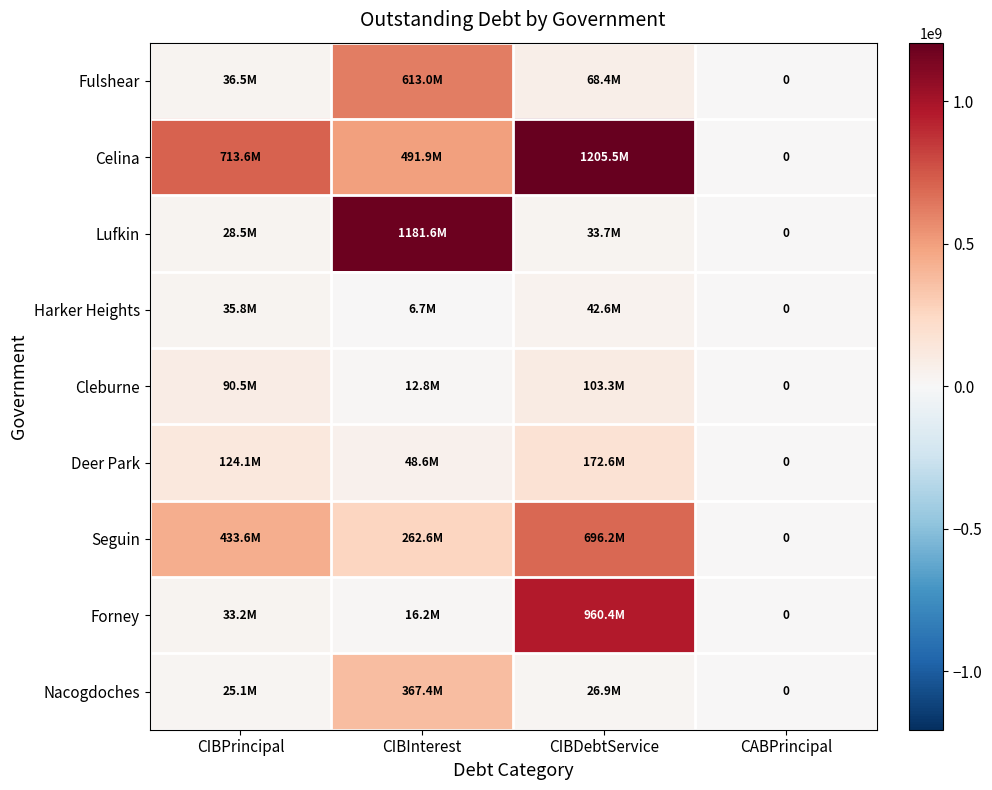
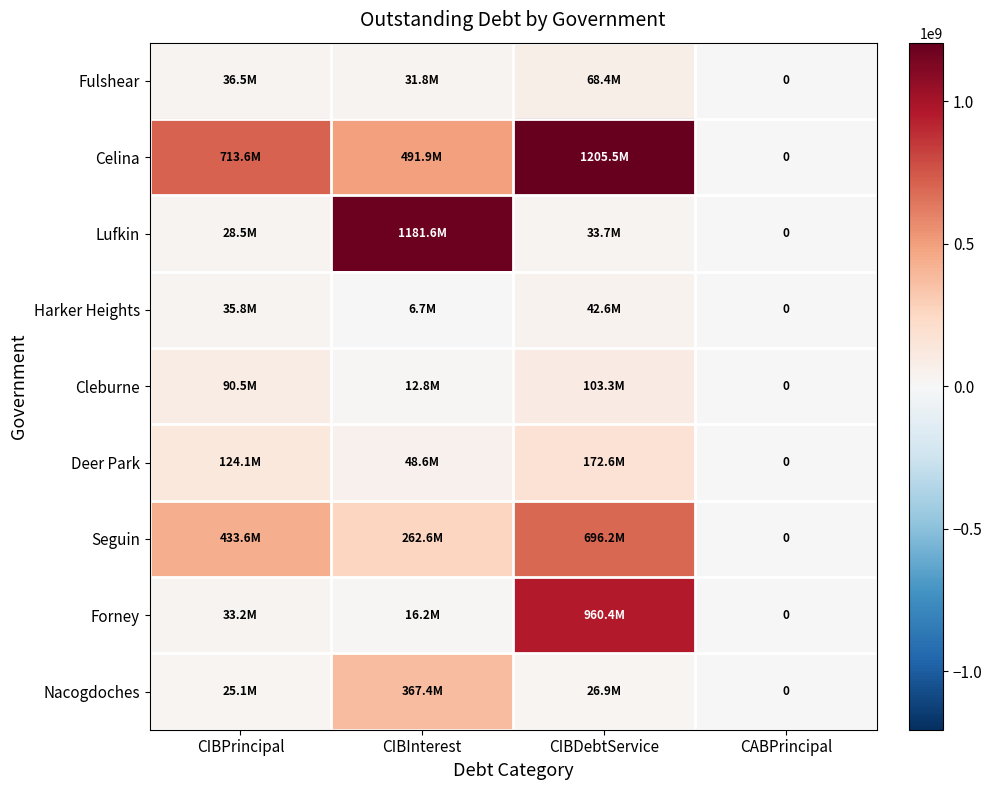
Fulshear, CIBInterest: 613.0M -> 31.8M
